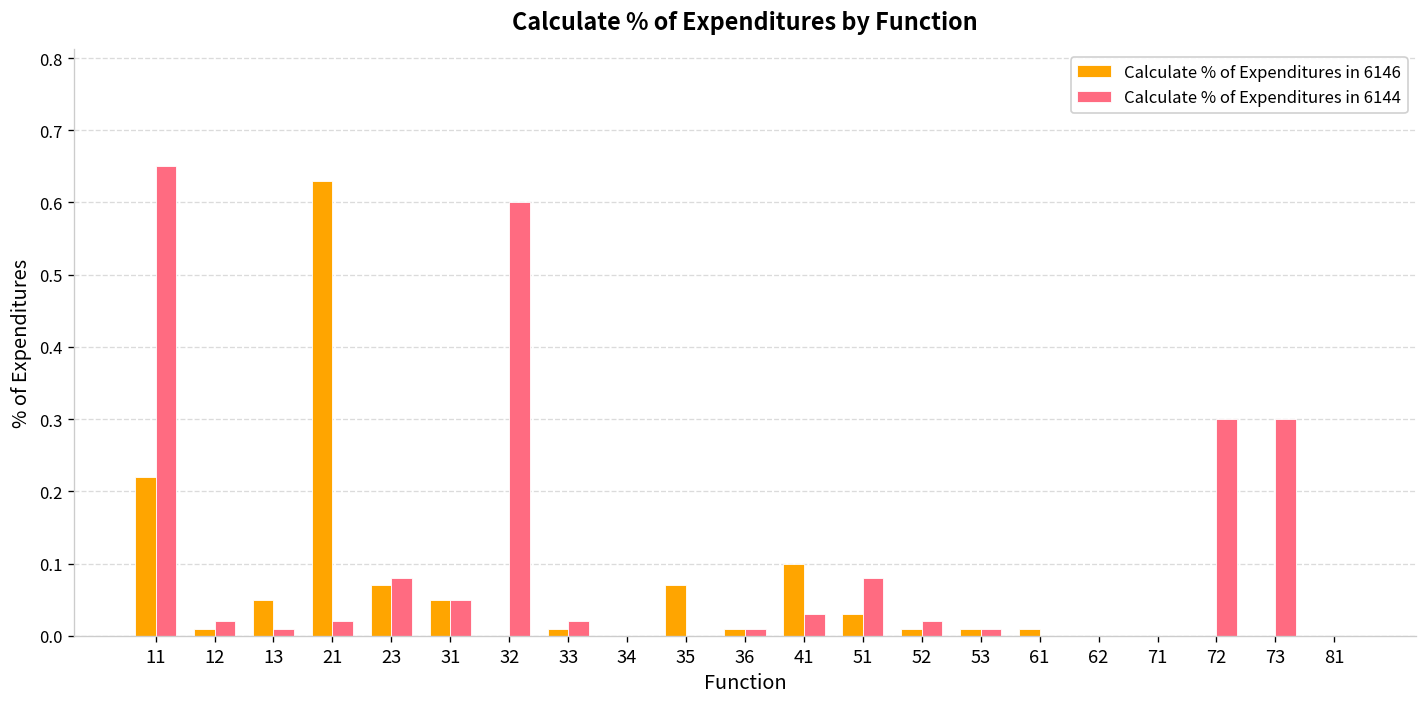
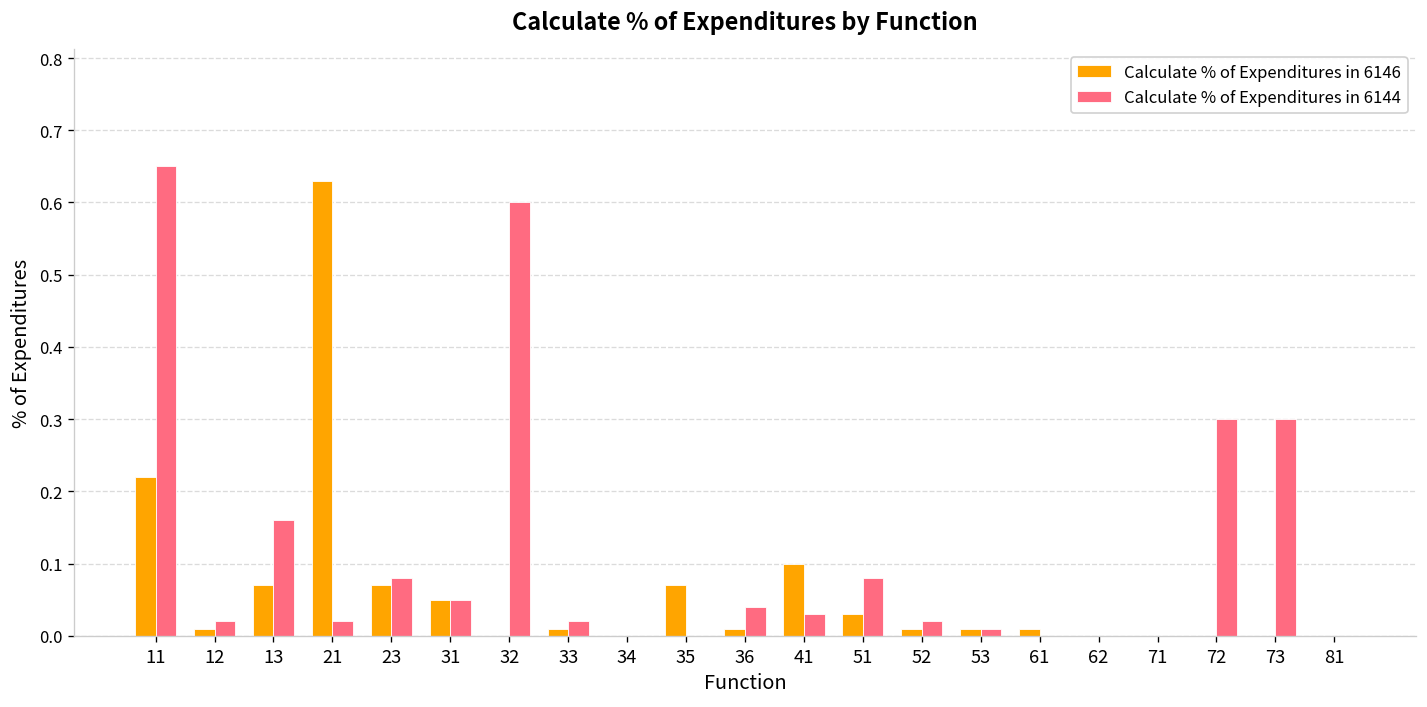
Calculate % of Expenditures in 6146, 13: 0.05 -> 0.07
Calculate % of Expenditures in 6144, 13: 0.01 -> 0.16
Calculate % of Expenditures in 6144, 36: 0.01 -> 0.04
